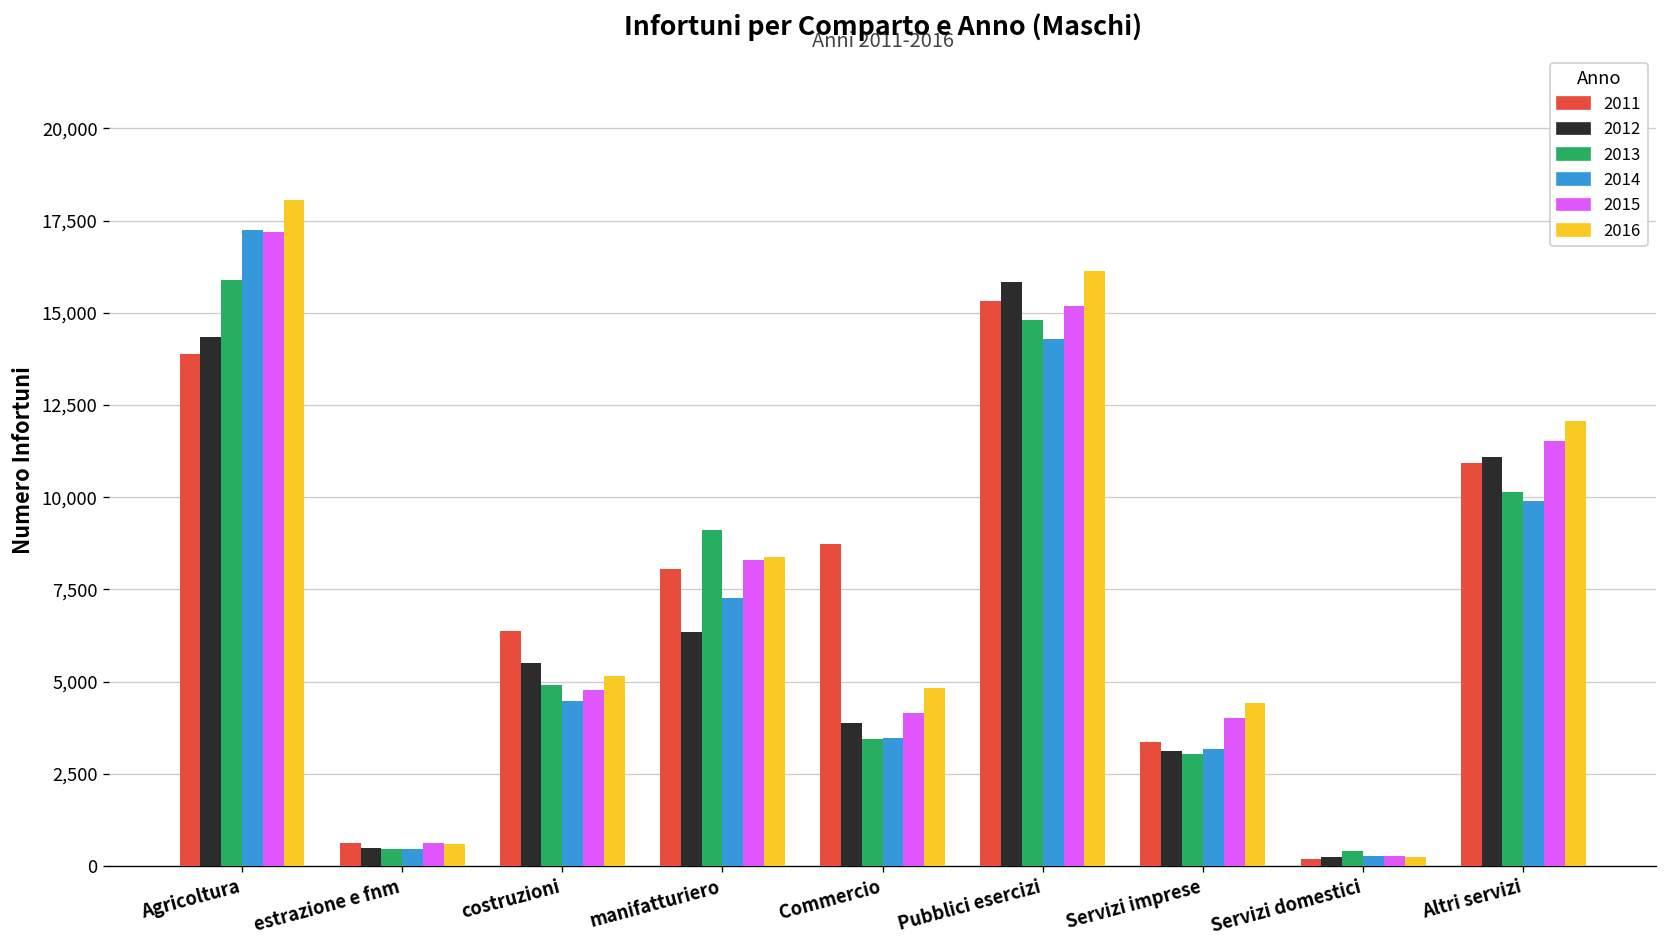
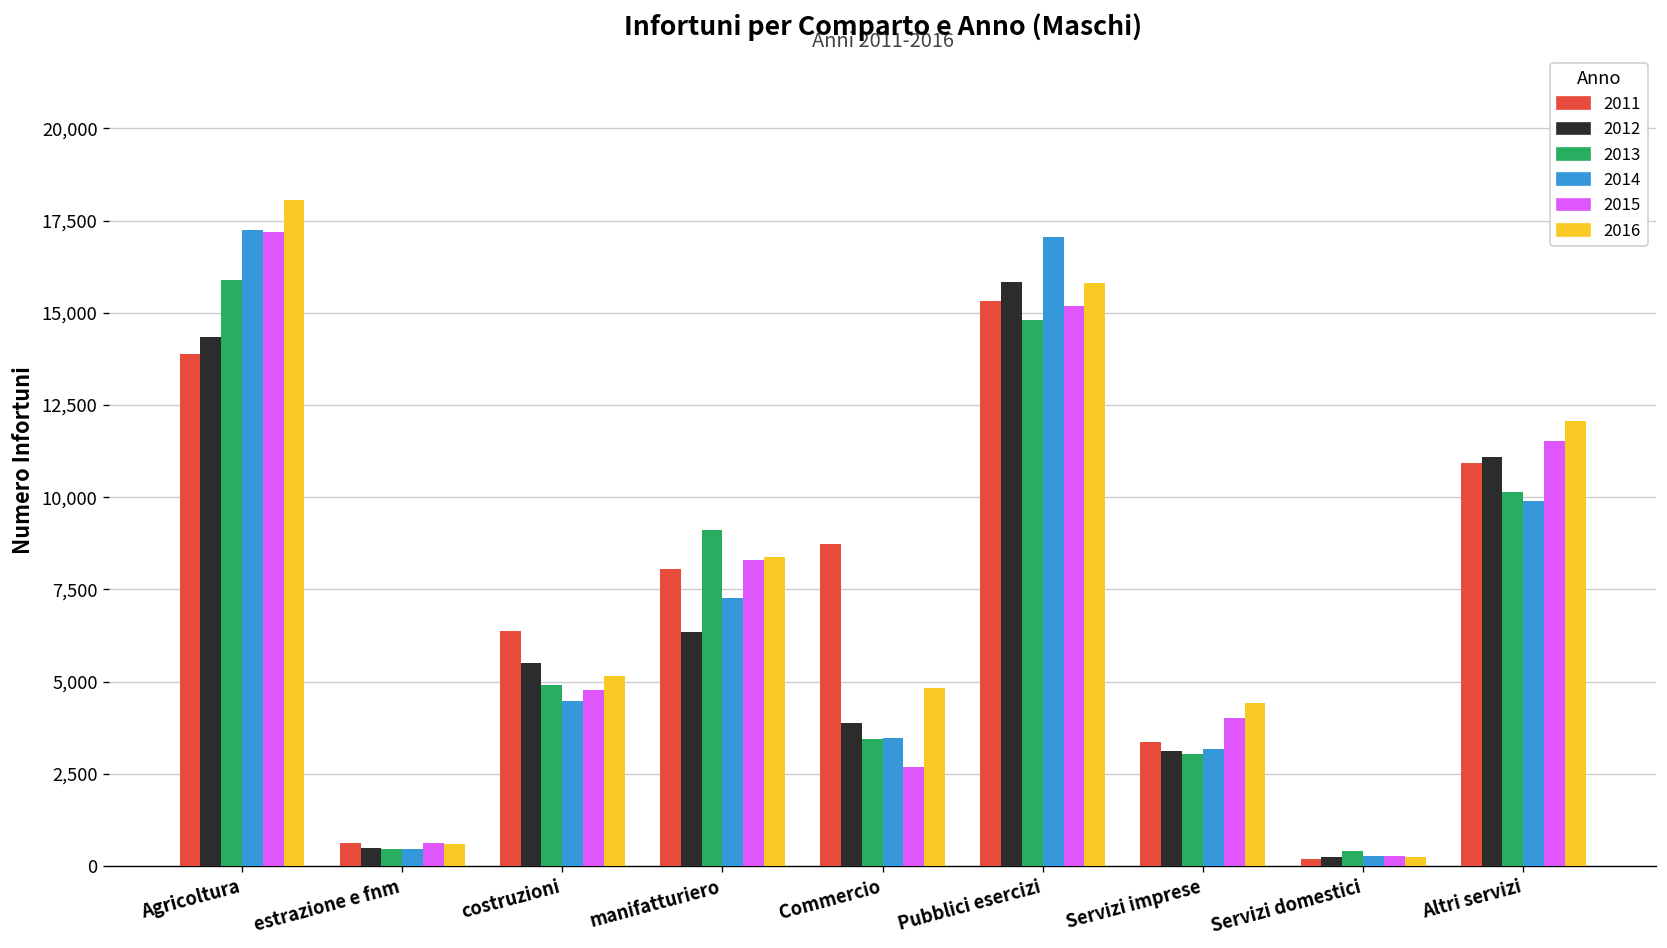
2015, Commercio: 4,200 -> 2,700
2014, Pubblici esercizi: 14,300 -> 17,100
2016, Pubblici esercizi: 16,100 -> 15,800
